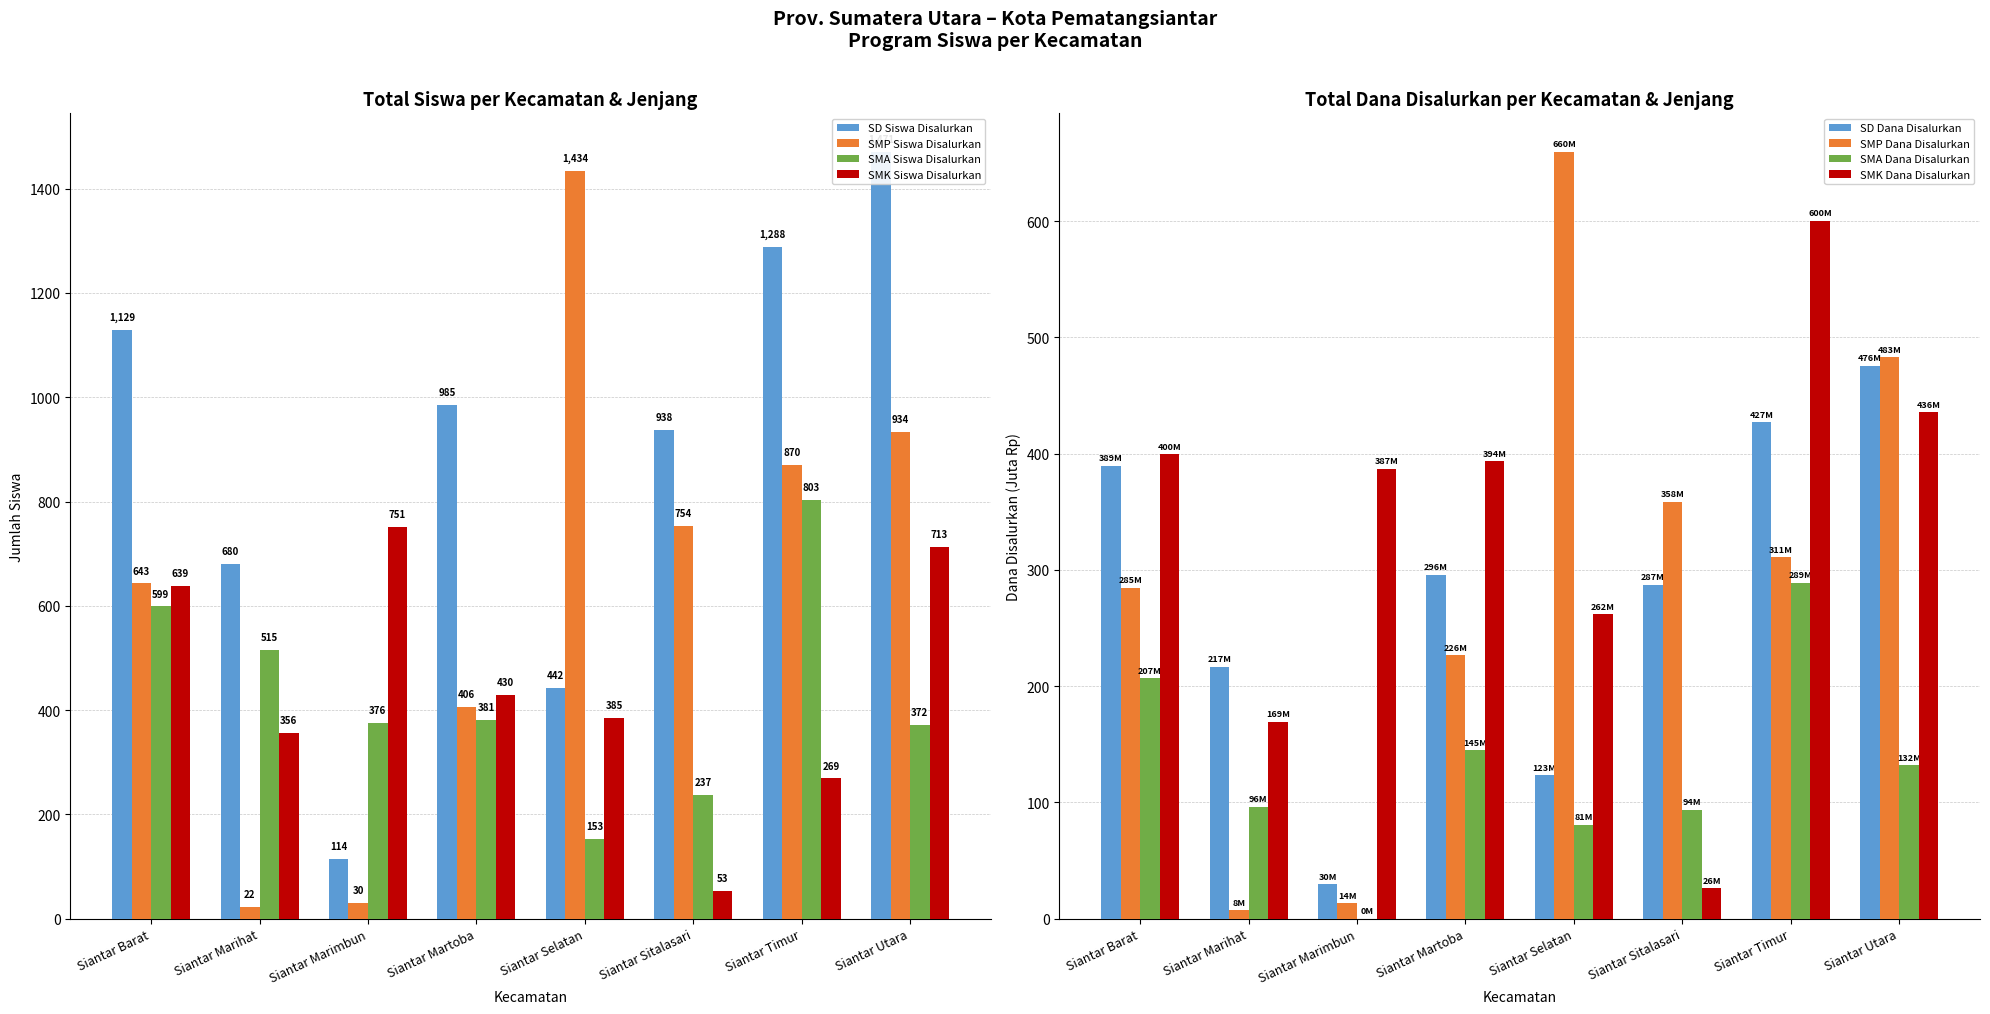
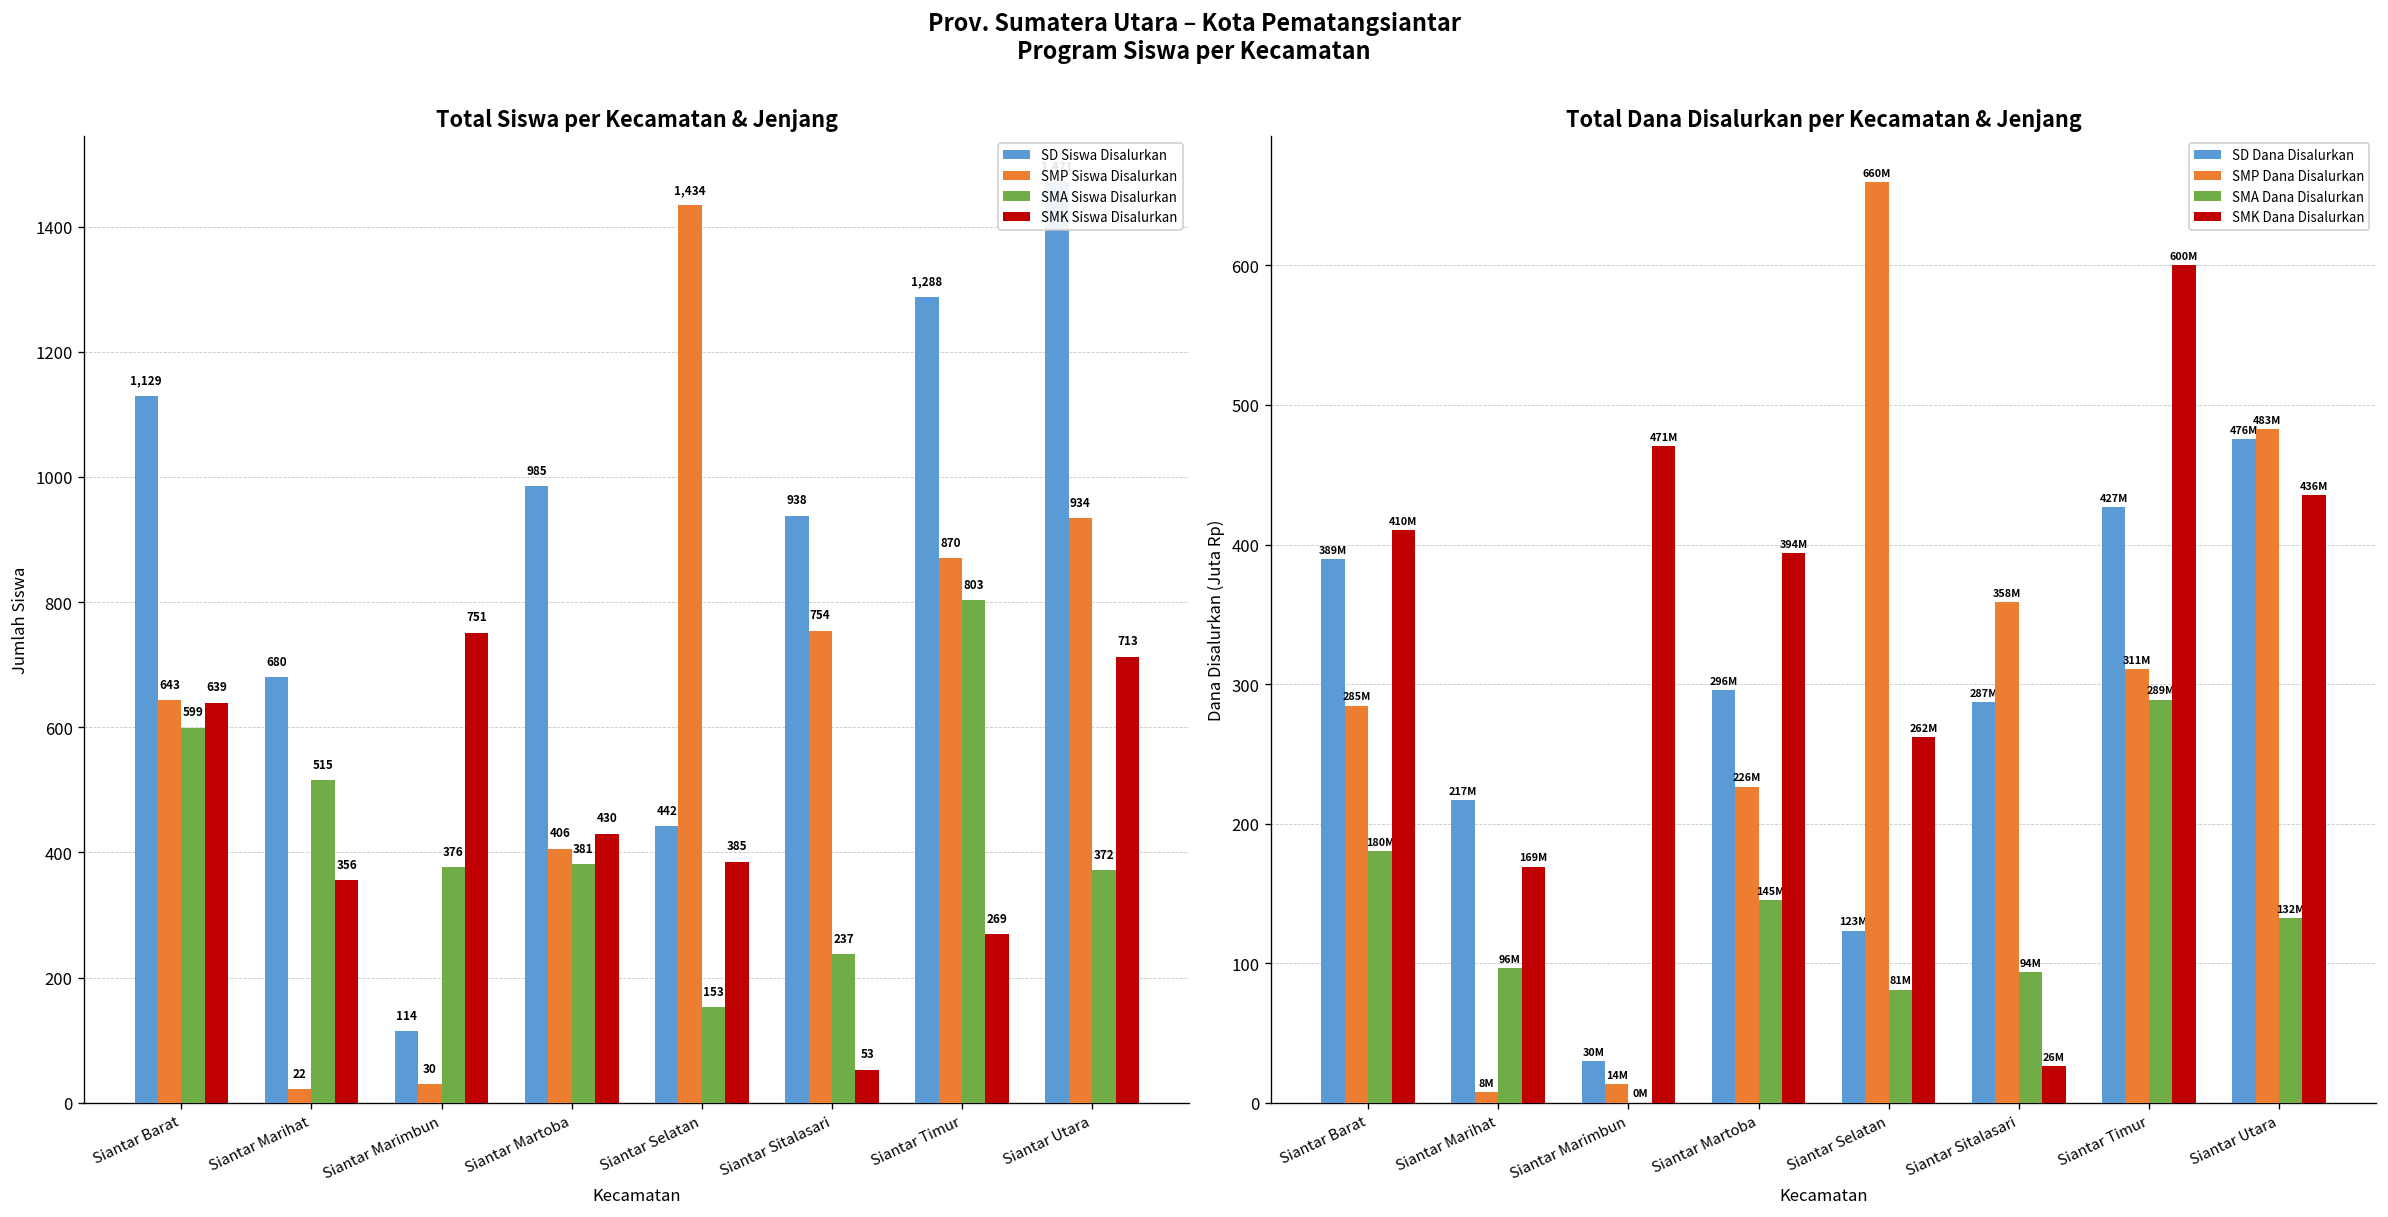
Total Dana Disalurkan per Kecamatan & Jenjang, SMA Dana Disalurkan, Siantar Barat: 207M -> 180M
Total Dana Disalurkan per Kecamatan & Jenjang, SMK Dana Disalurkan, Siantar Barat: 400M -> 410M
Total Dana Disalurkan per Kecamatan & Jenjang, SMK Dana Disalurkan, Siantar Marimbun: 387M -> 471M
